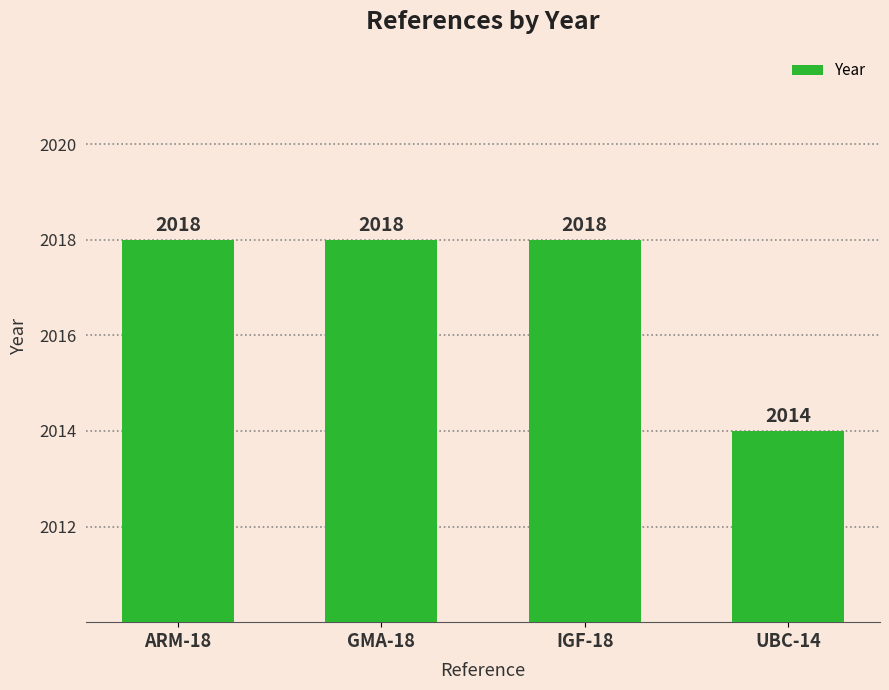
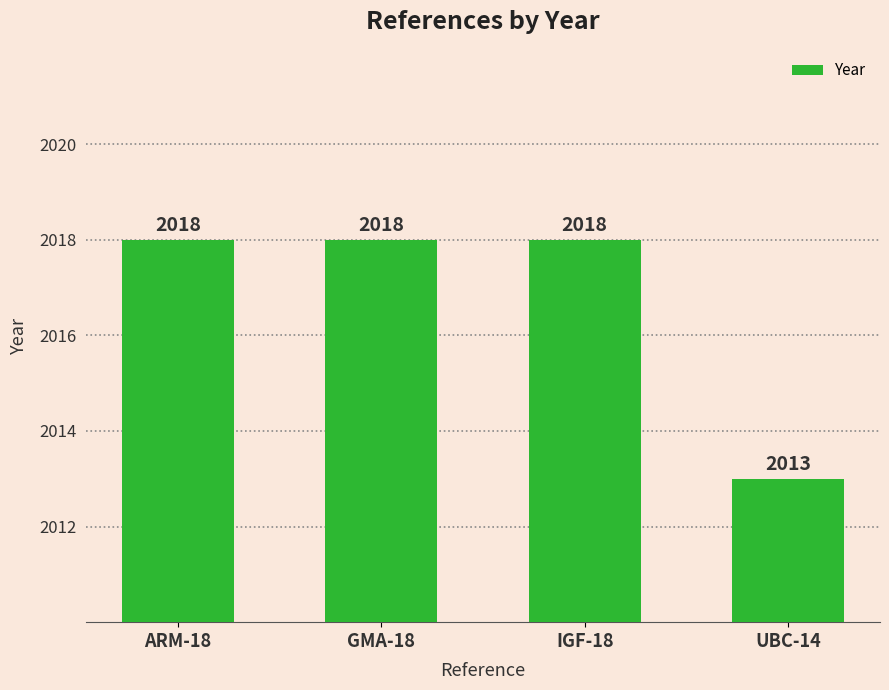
UBC-14: 2014 -> 2013
